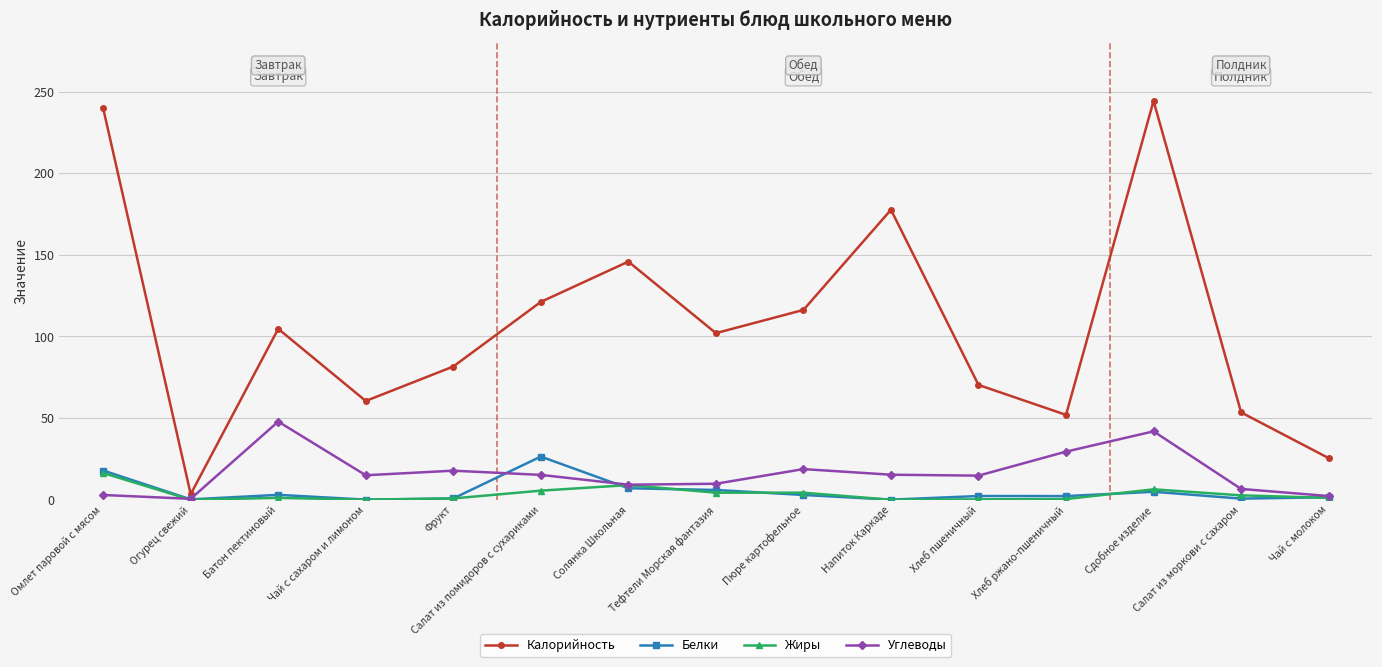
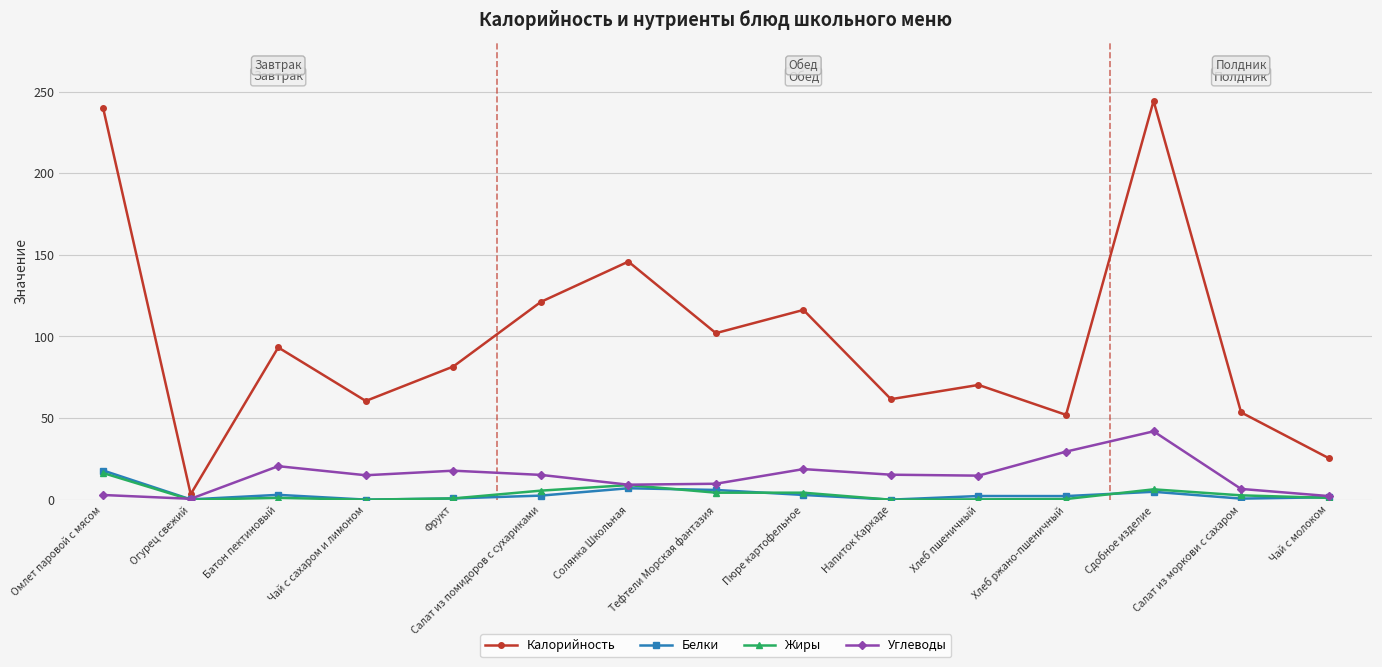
Калорийность, Батон пектиновый: 105 -> 93
Углеводы, Батон пектиновый: 48 -> 21
Белки, Салат из помидоров с сухариками: 26 -> 3
Калорийность, Напиток Каркаде: 178 -> 62
